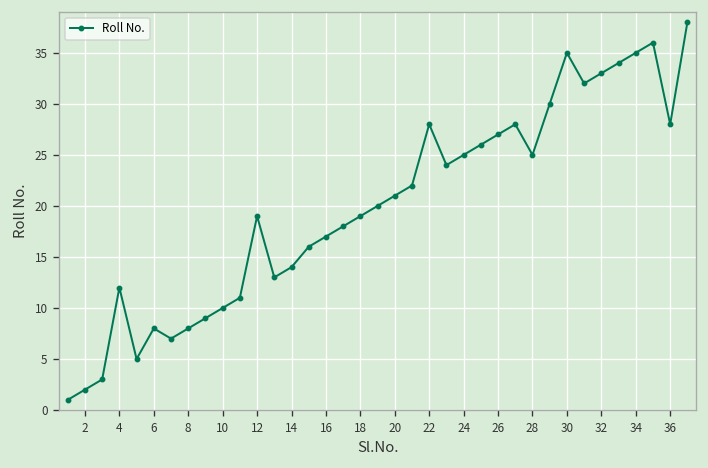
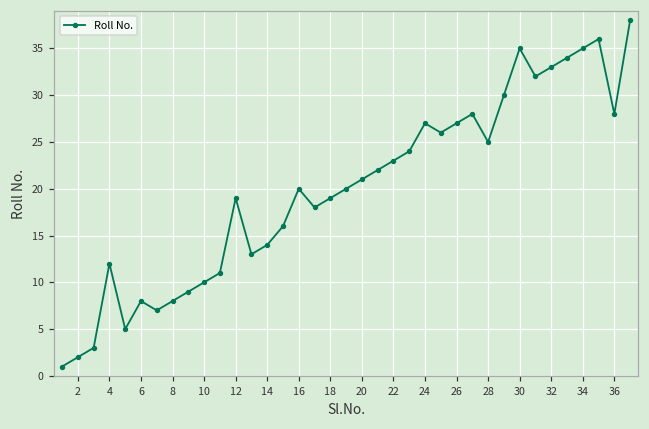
16: 17 -> 20
22: 28 -> 23
24: 25 -> 27
